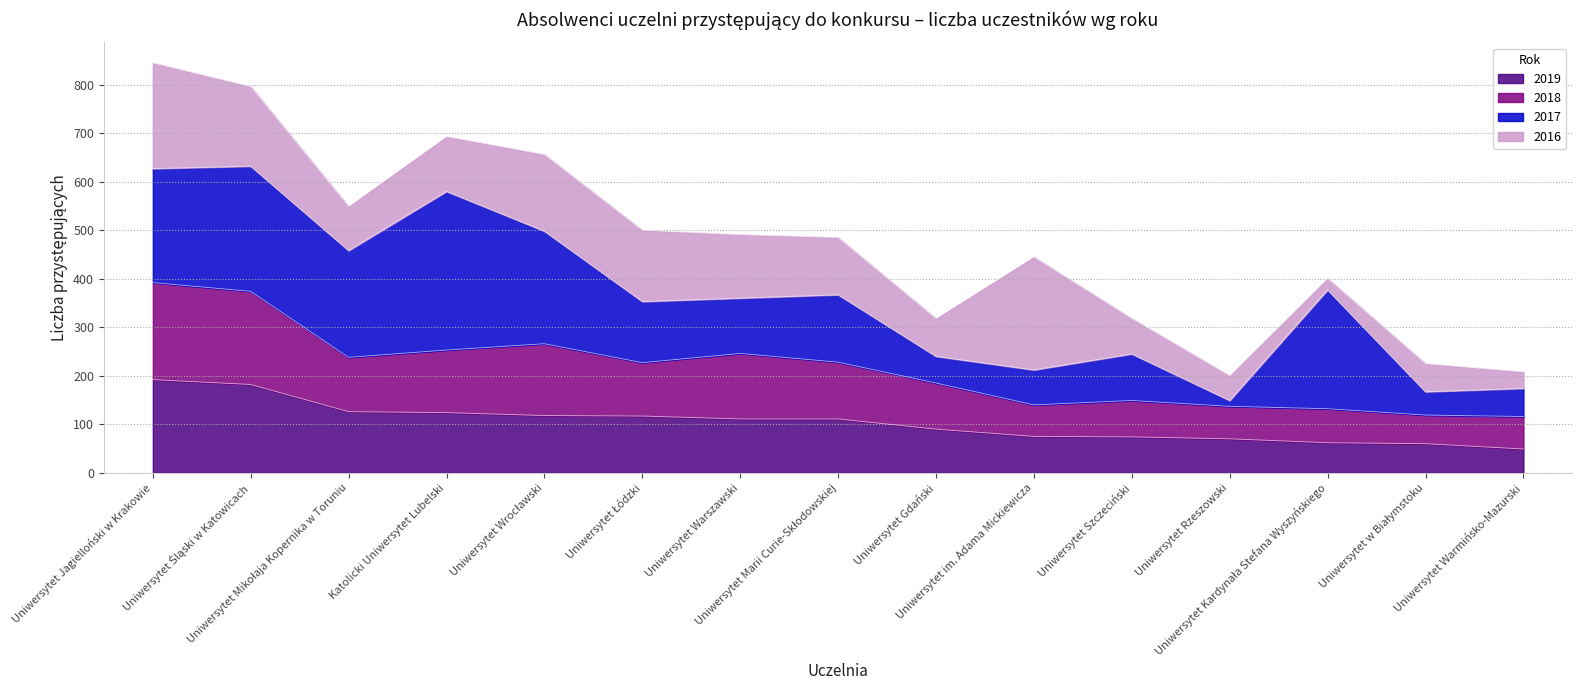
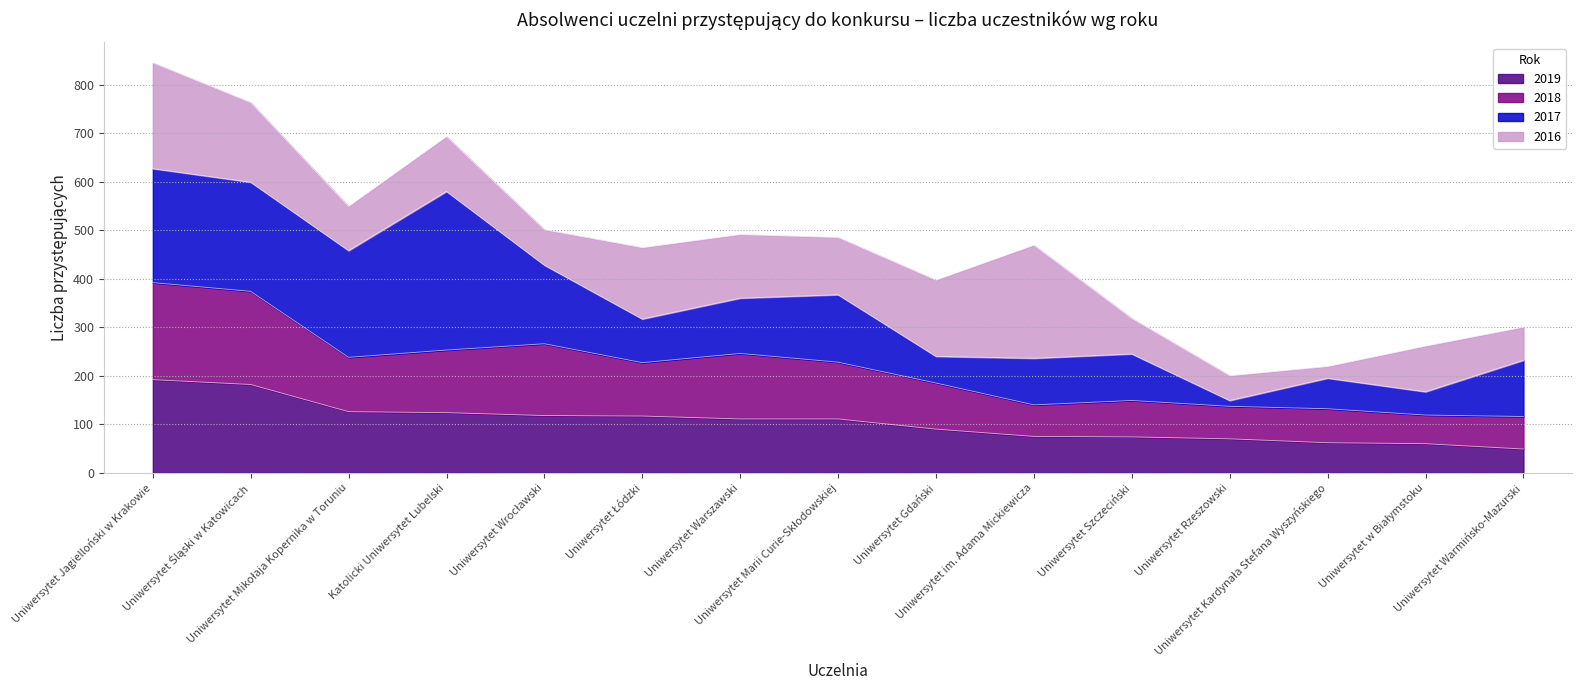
2017, Uniwersytet Śląski w Katowicach: 260 -> 230
2017, Uniwersytet Wrocławski: 230 -> 160
2016, Uniwersytet Wrocławski: 160 -> 70
2017, Uniwersytet Łódzki: 130 -> 90
2016, Uniwersytet Gdański: 80 -> 160
2017, Uniwersytet im. Adama Mickiewicza: 70 -> 100
2017, Uniwersytet Kardynała Stefana Wyszyńskiego: 250 -> 60
2016, Uniwersytet w Białymstoku: 60 -> 90
2017, Uniwersytet Warmińsko-Mazurski: 60 -> 120
2016, Uniwersytet Warmińsko-Mazurski: 30 -> 70
